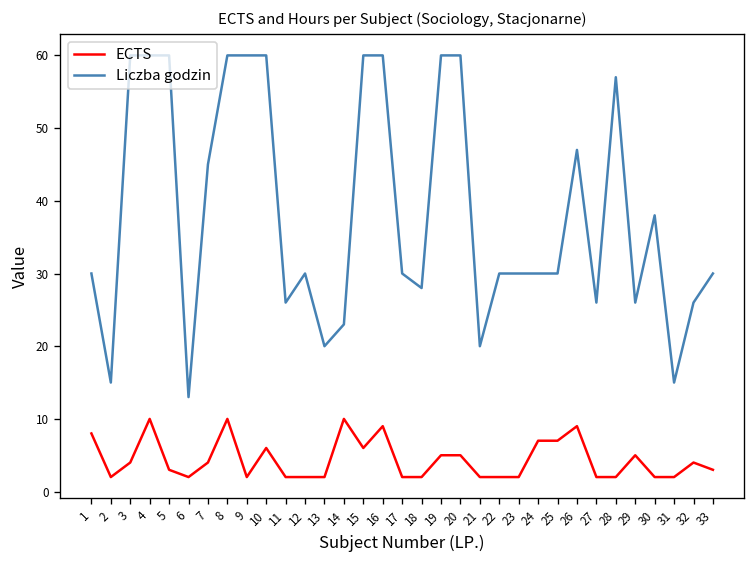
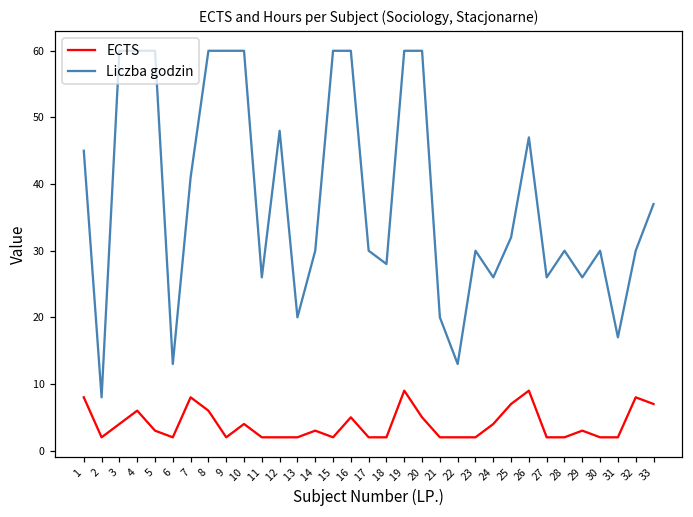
Liczba godzin, 1: 30 -> 45
Liczba godzin, 2: 15 -> 8
ECTS, 4: 10 -> 6
ECTS, 7: 4 -> 8
Liczba godzin, 7: 45 -> 41
ECTS, 8: 10 -> 6
ECTS, 10: 6 -> 4
Liczba godzin, 12: 30 -> 48
ECTS, 14: 10 -> 3
Liczba godzin, 14: 23 -> 30
ECTS, 15: 6 -> 2
ECTS, 16: 9 -> 5
ECTS, 19: 5 -> 9
Liczba godzin, 22: 30 -> 13
ECTS, 24: 7 -> 4
Liczba godzin, 24: 30 -> 26
Liczba godzin, 25: 30 -> 32
Liczba godzin, 28: 57 -> 30
ECTS, 29: 5 -> 3
Liczba godzin, 30: 38 -> 30
Liczba godzin, 31: 15 -> 17
ECTS, 32: 4 -> 8
Liczba godzin, 32: 26 -> 30
ECTS, 33: 3 -> 7
Liczba godzin, 33: 30 -> 37
